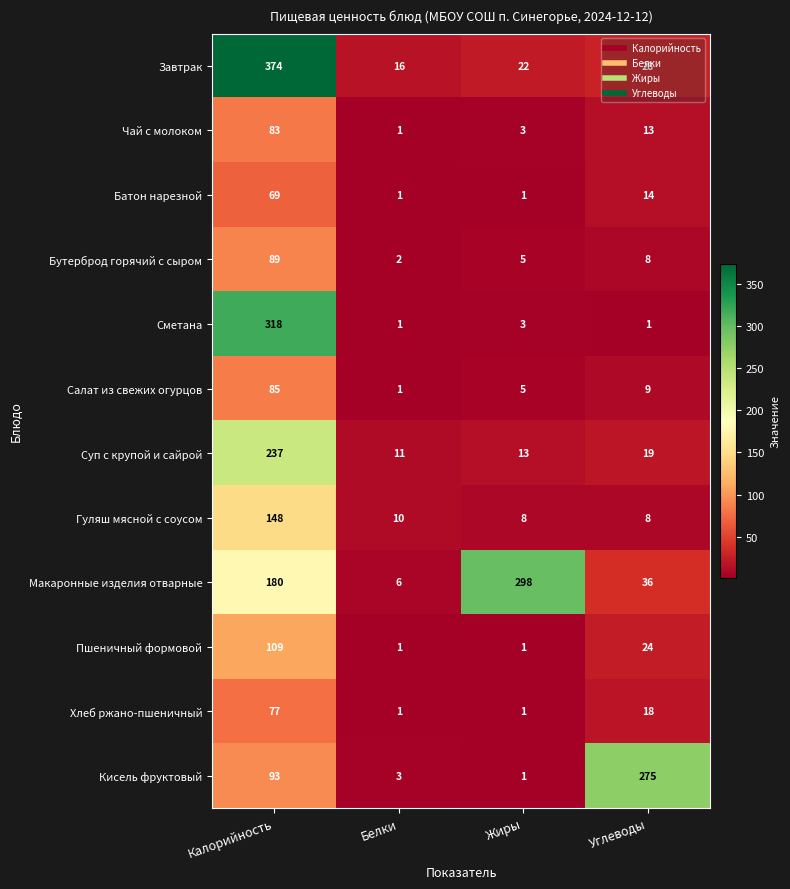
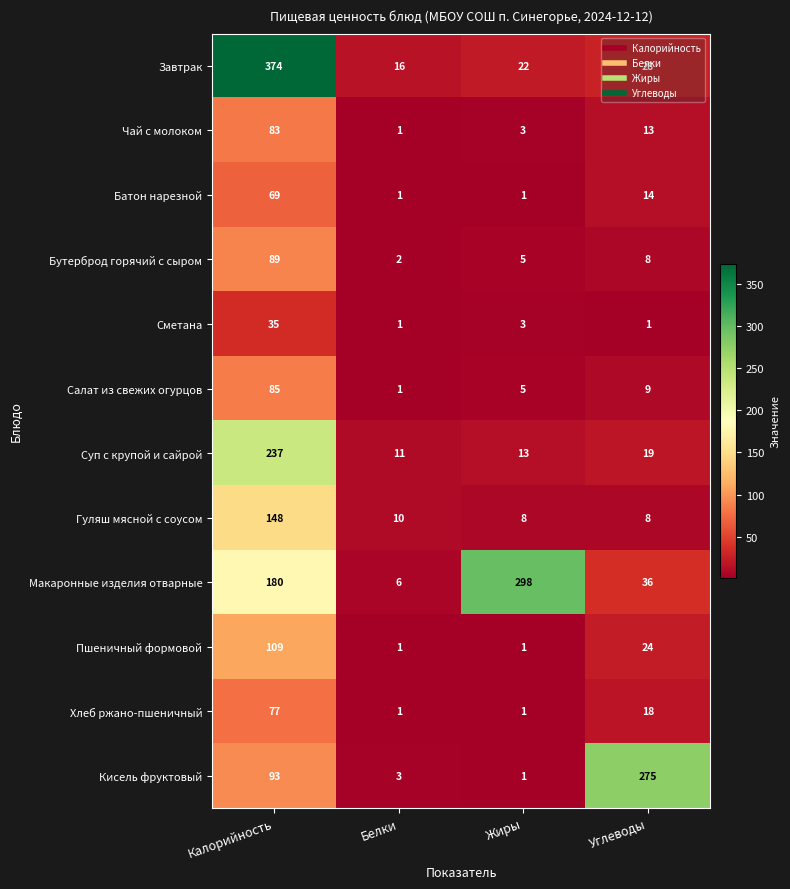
Сметана, Калорийность: 318 -> 35
